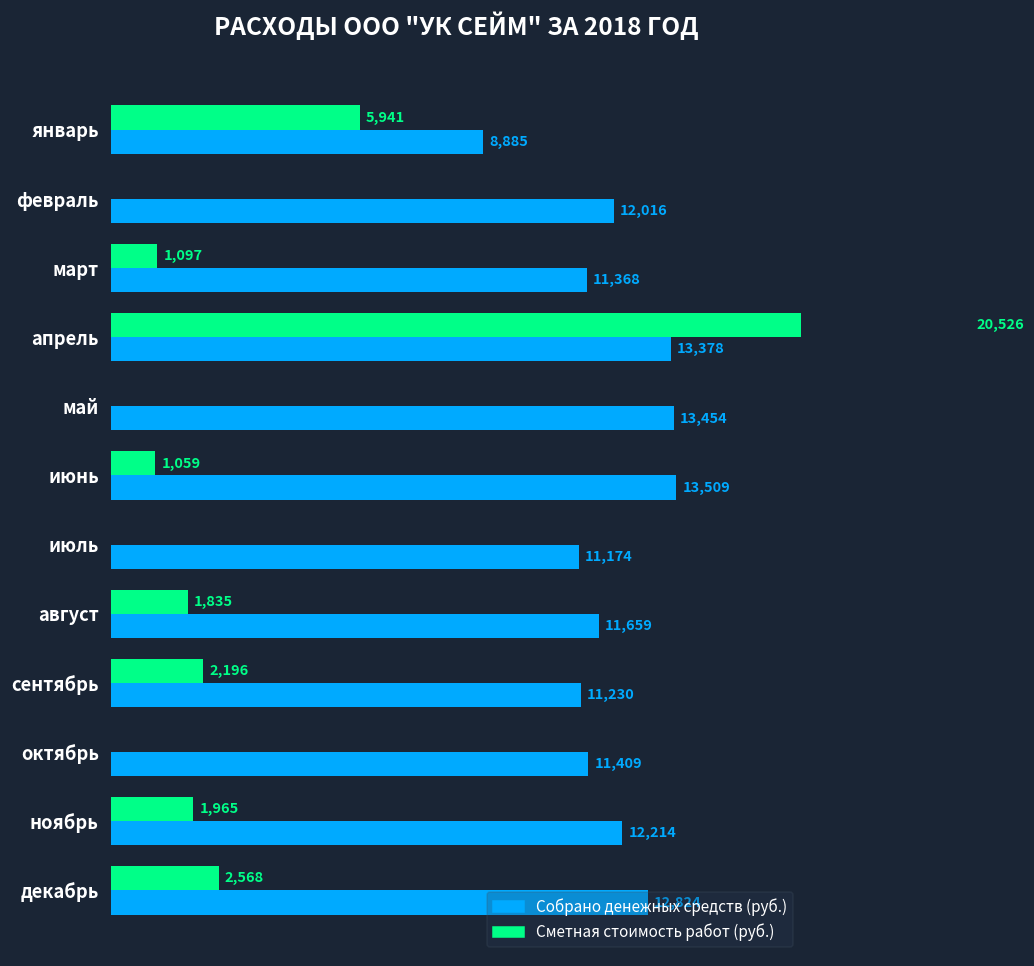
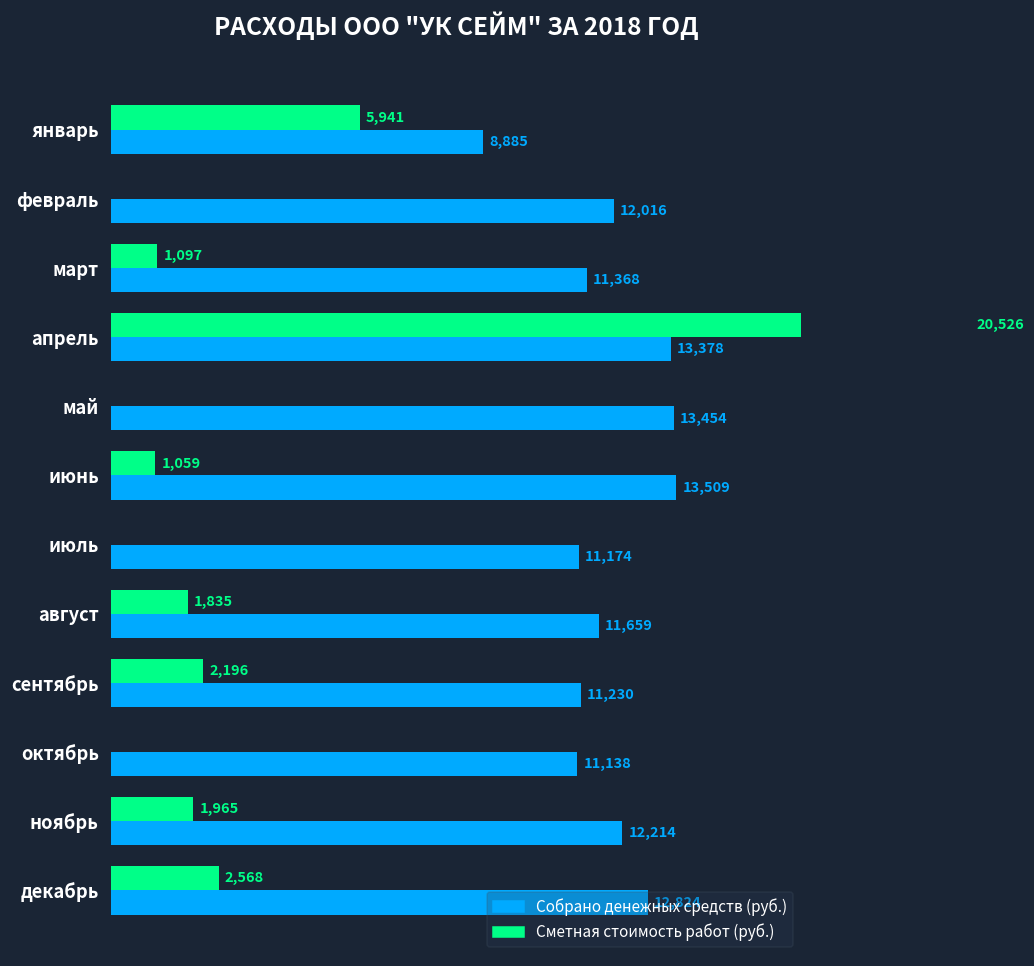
Собрано денежных средств (руб.), октябрь: 11,409 -> 11,138
